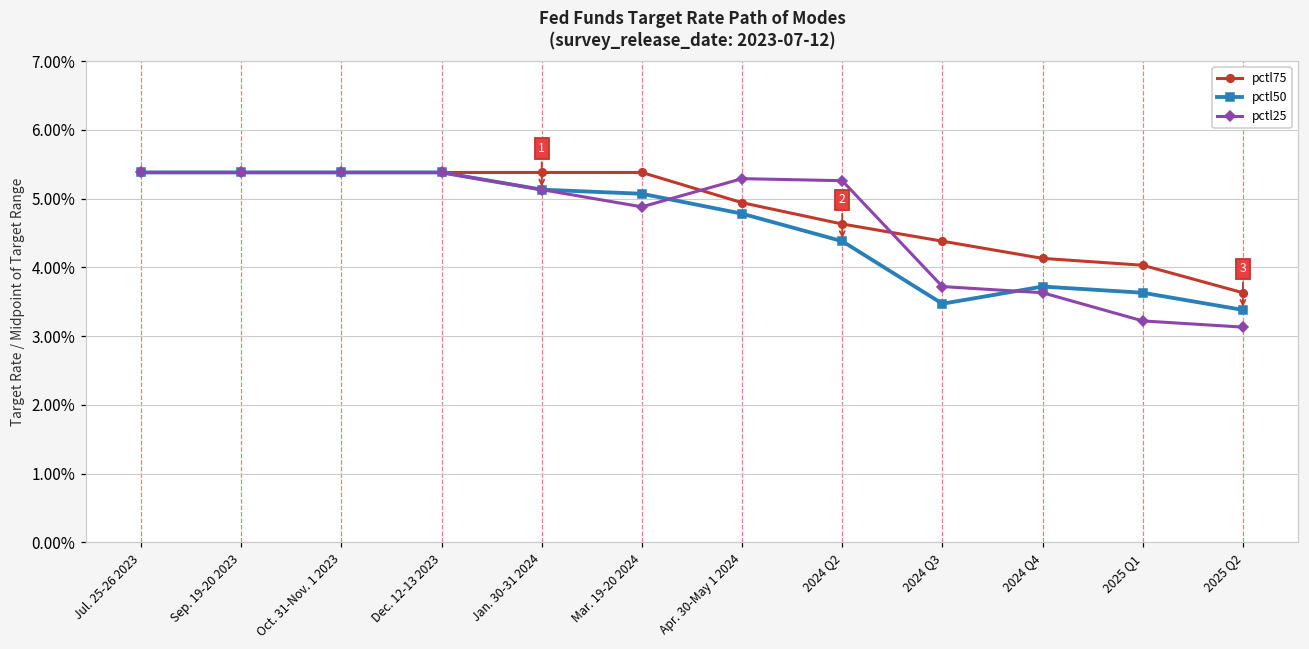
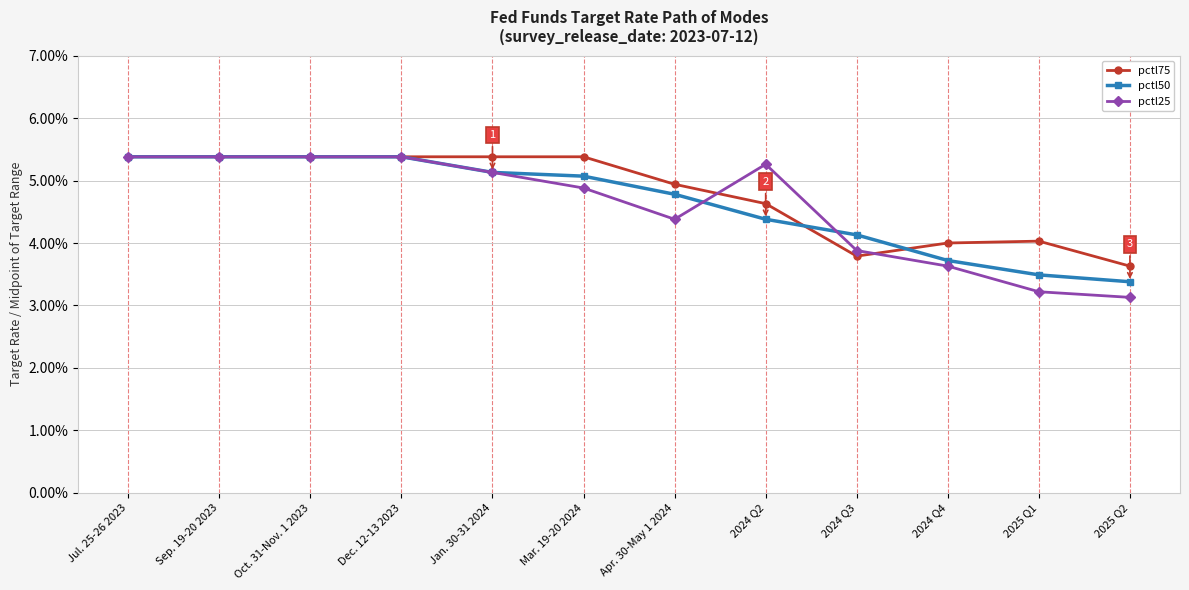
pctl25, Apr. 30-May 1 2024: 5.3% -> 4.4%
pctl75, 2024 Q3: 4.4% -> 3.8%
pctl50, 2024 Q3: 3.5% -> 4.1%
pctl25, 2024 Q3: 3.7% -> 3.9%
pctl75, 2024 Q4: 4.1% -> 4.0%
pctl50, 2025 Q1: 3.6% -> 3.5%
